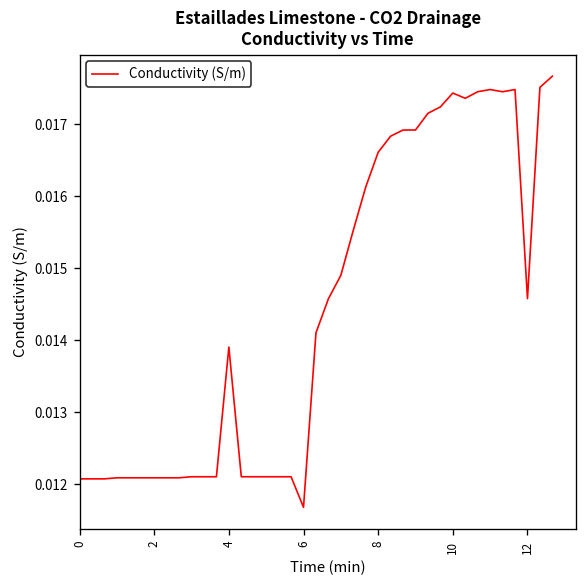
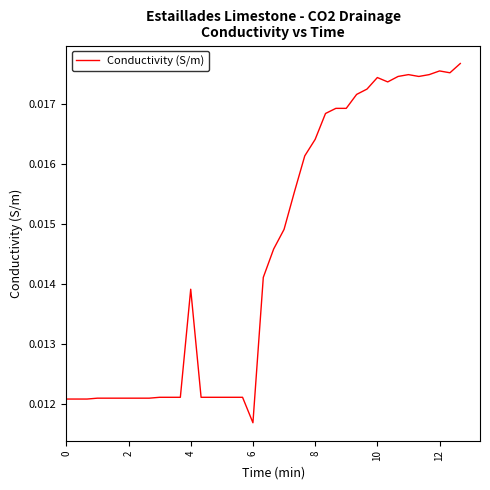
8: 0.0166 -> 0.0164
12: 0.0146 -> 0.0175
